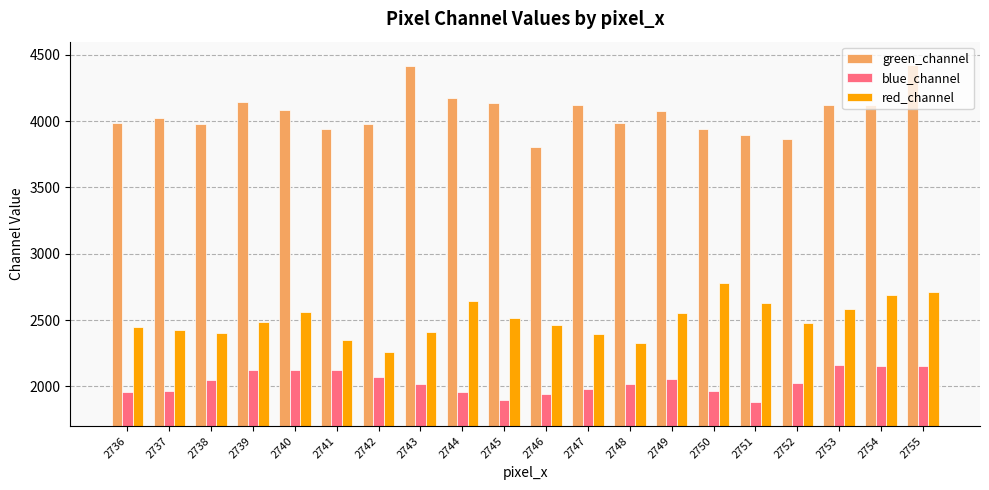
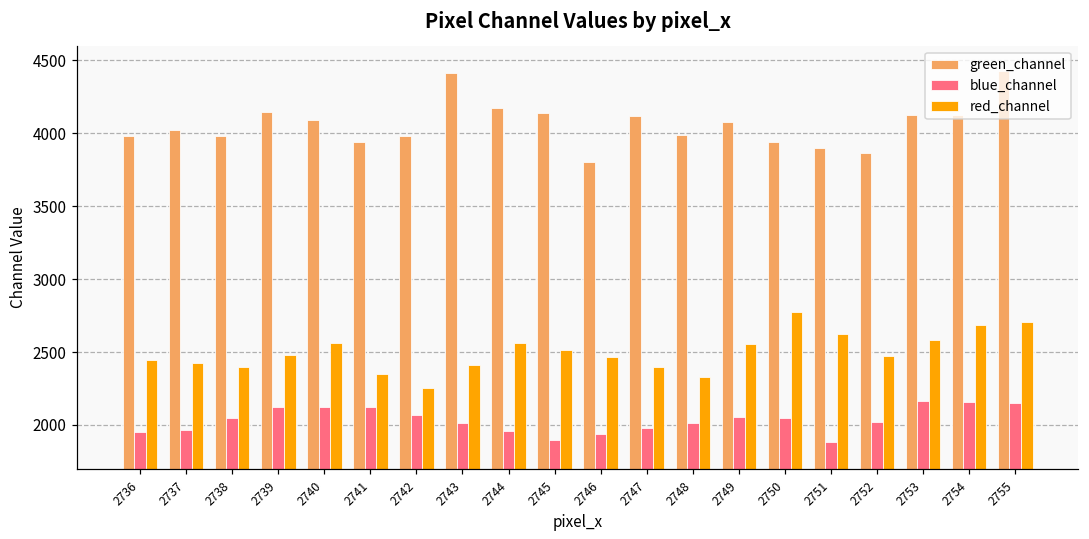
red_channel, 2744: 2650 -> 2560
blue_channel, 2750: 1970 -> 2050
